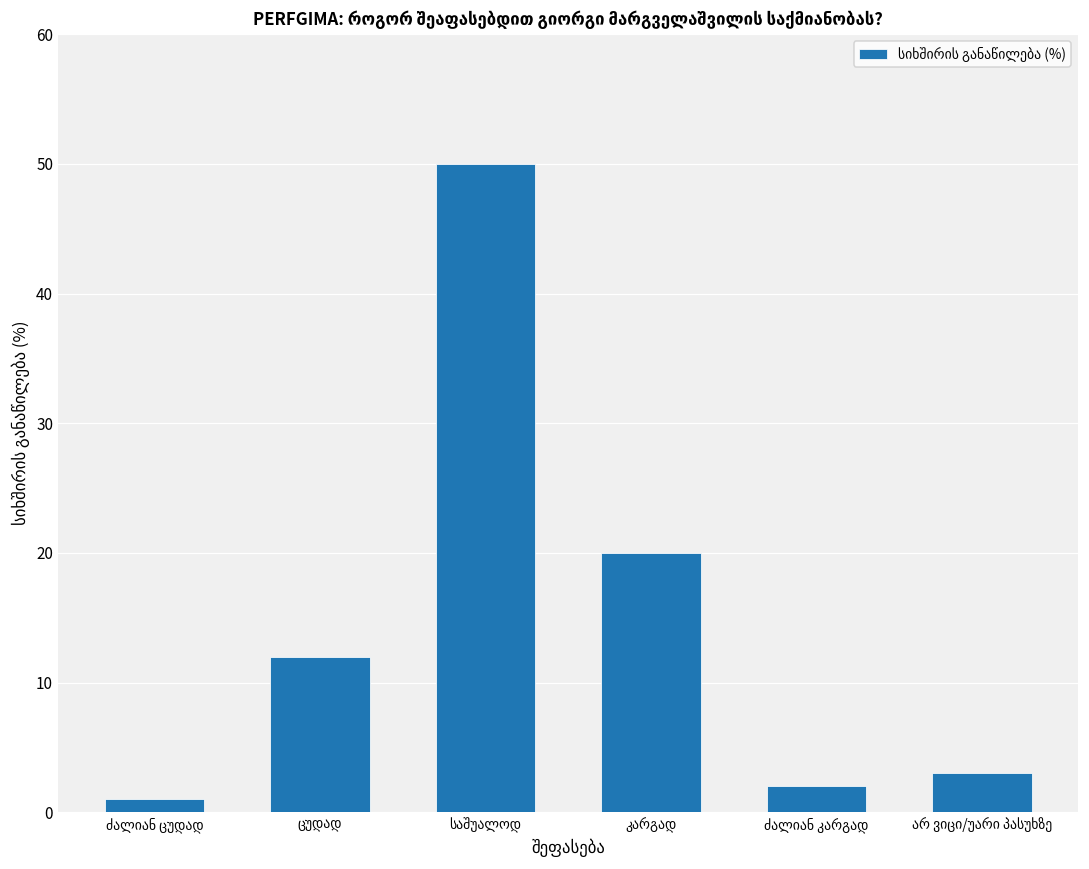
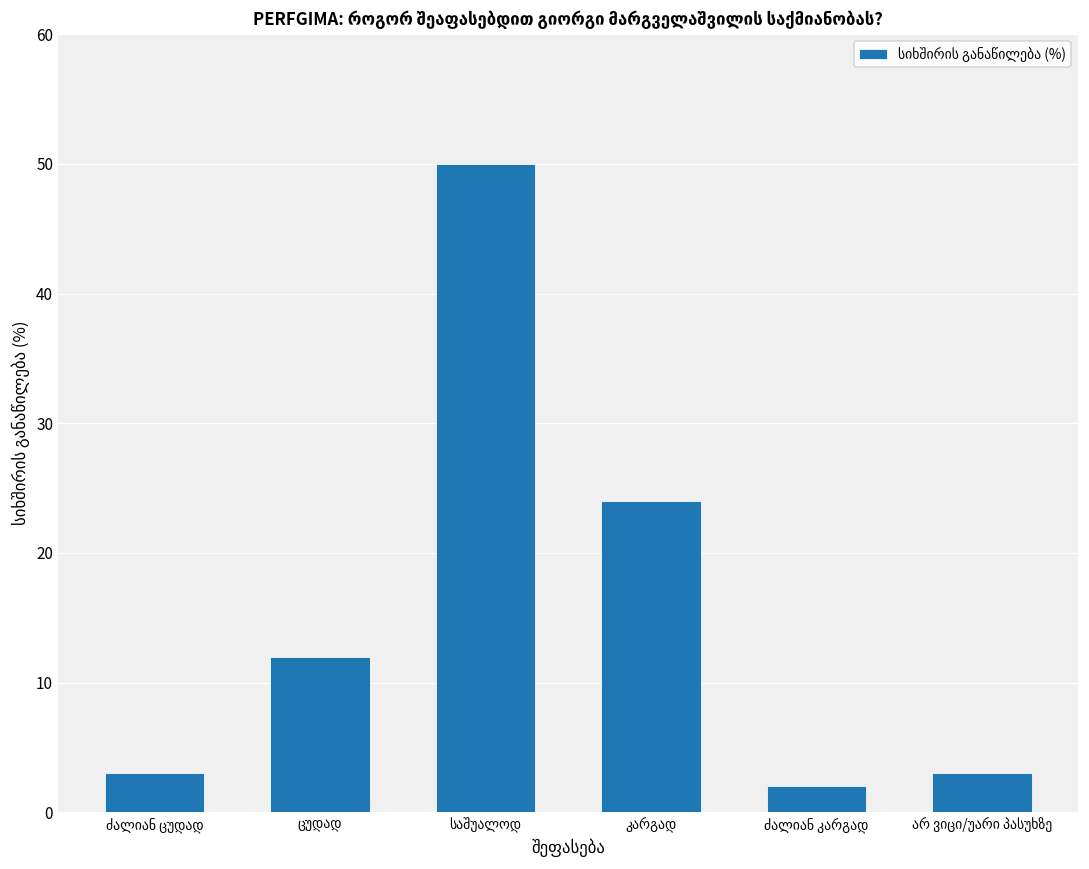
ძალიან ცუდად: 1 -> 3
კარგად: 20 -> 24
